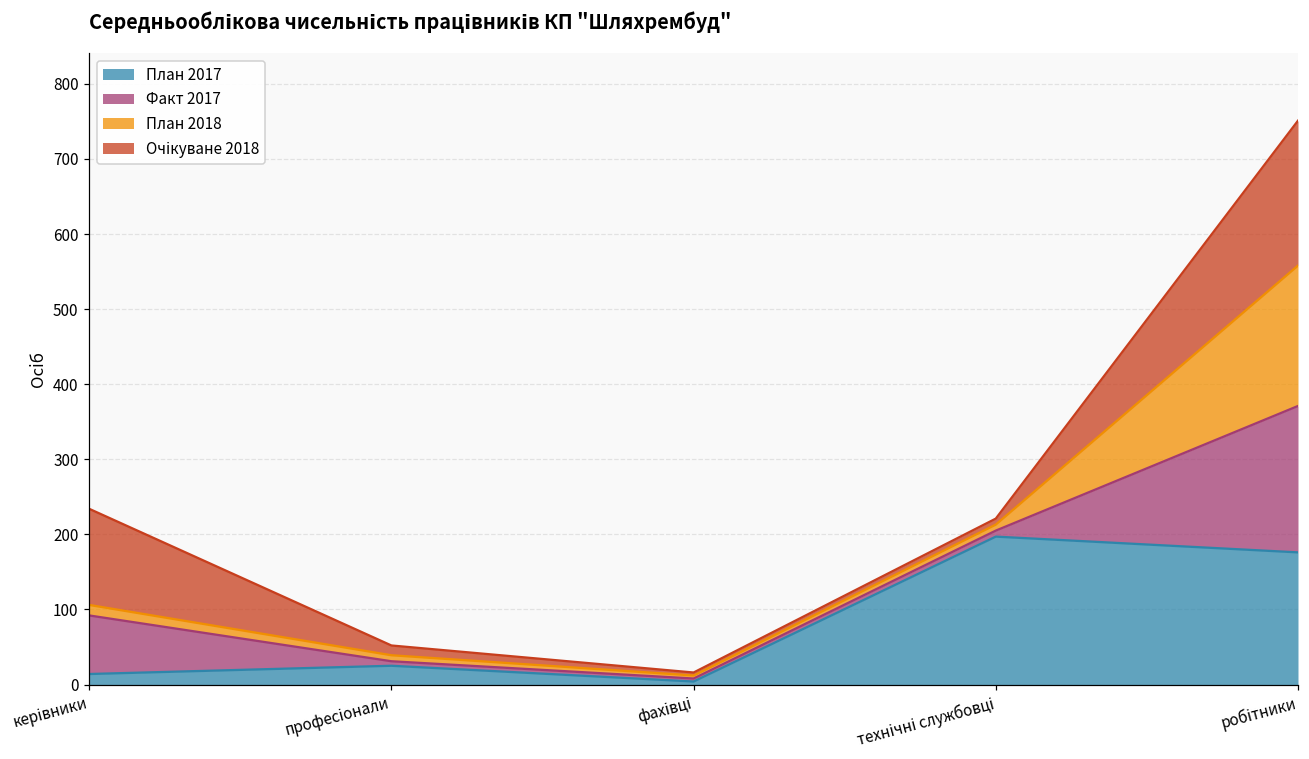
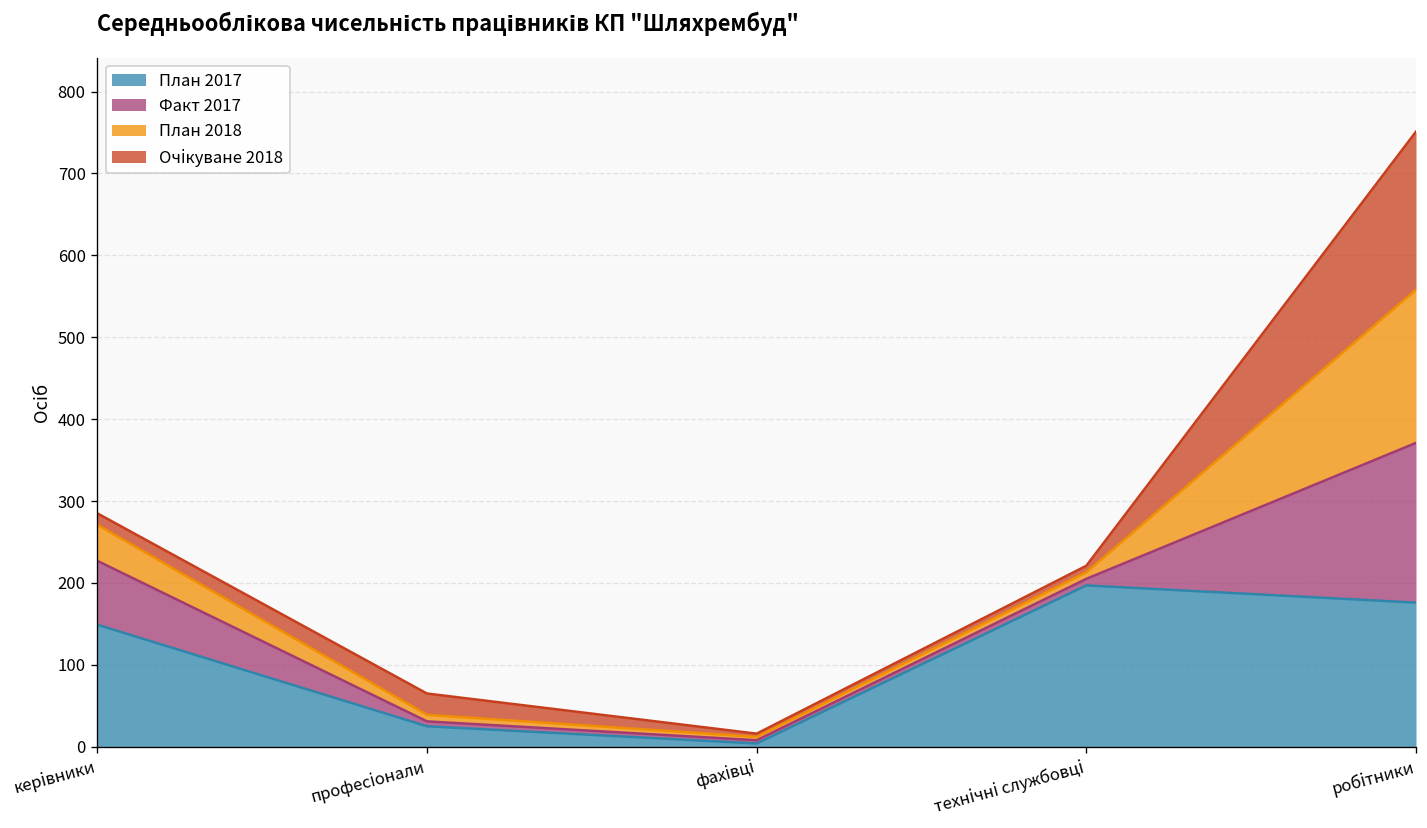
План 2017, керівники: 10 -> 150
План 2018, керівники: 10 -> 40
Очікуване 2018, керівники: 130 -> 10
Очікуване 2018, професіонали: 10 -> 30
